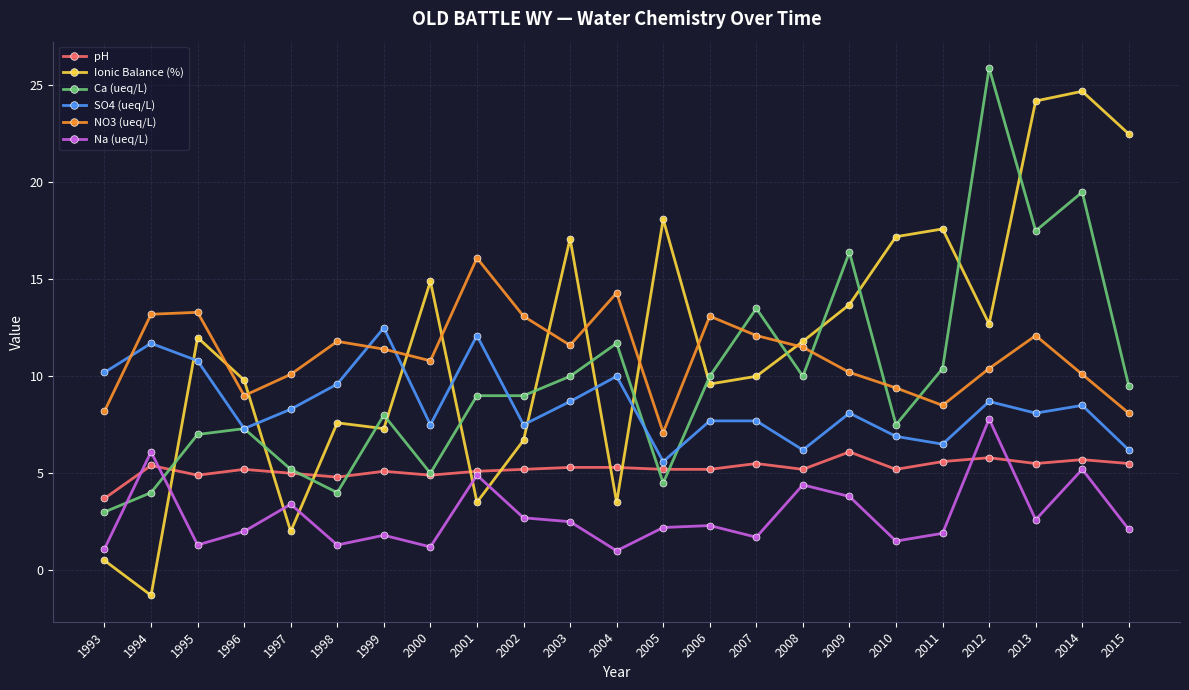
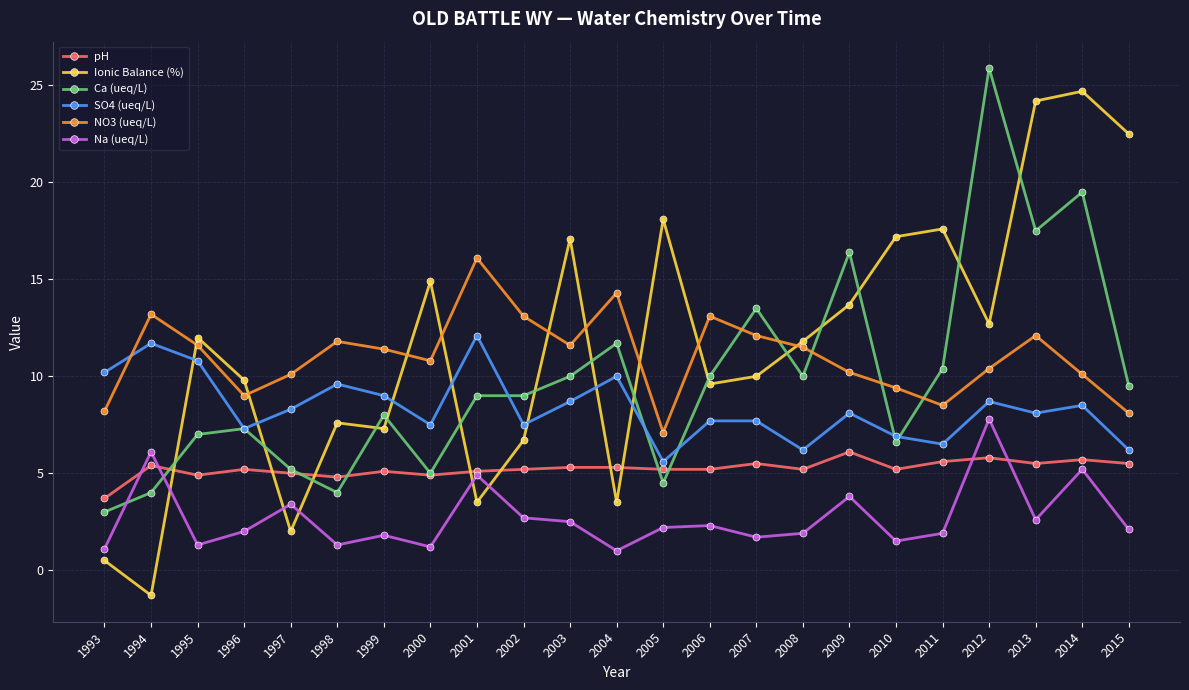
NO3 (ueq/L), 1995: 13.3 -> 11.6
SO4 (ueq/L), 1999: 12.5 -> 9.0
Na (ueq/L), 2008: 4.4 -> 1.9
Ca (ueq/L), 2010: 7.5 -> 6.6
